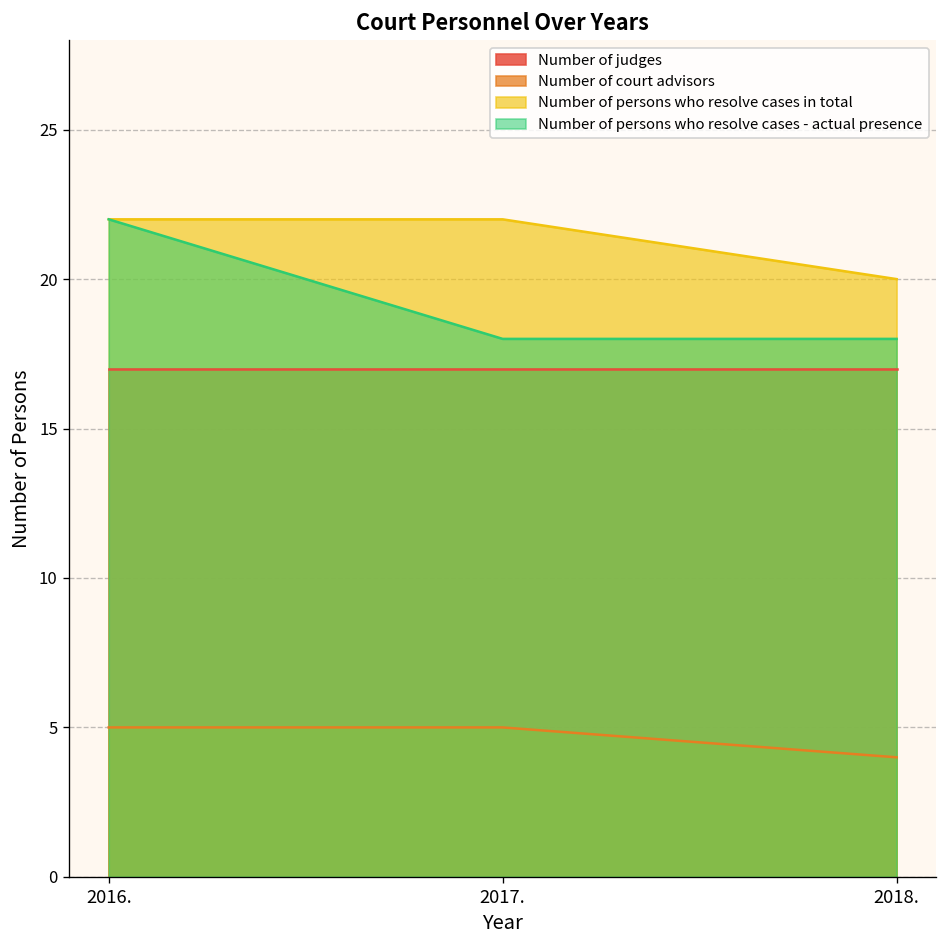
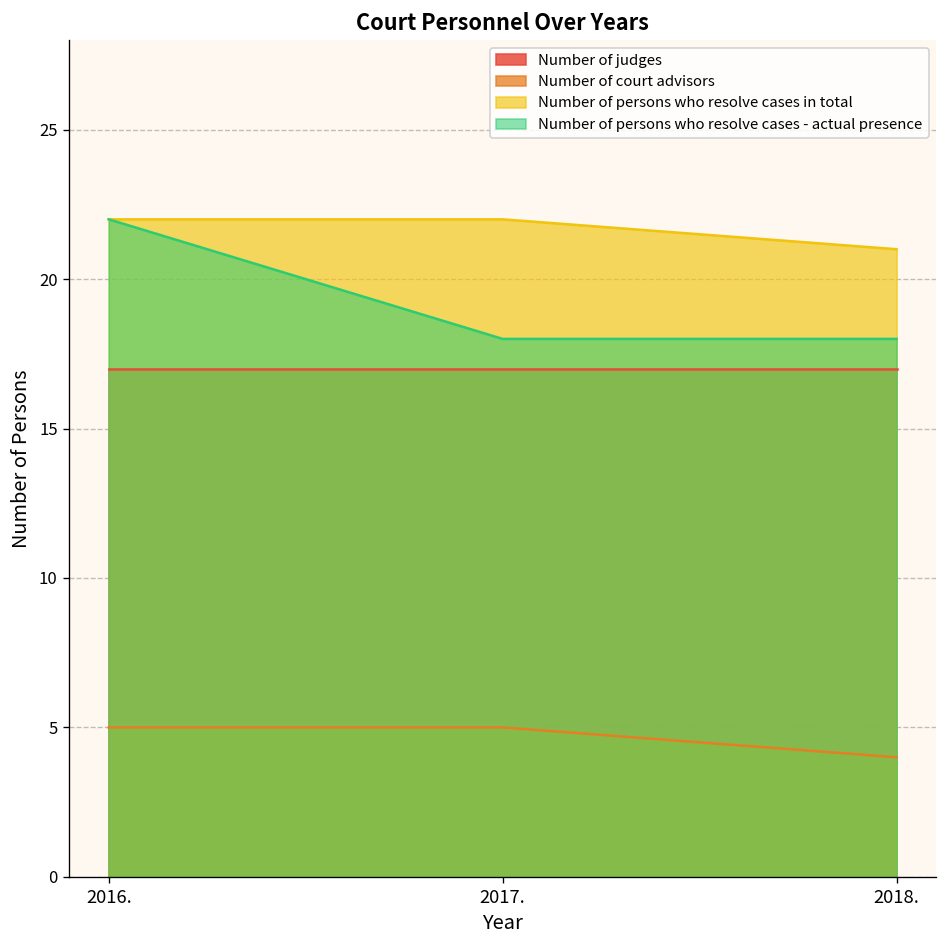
Number of persons who resolve cases in total, 2018.: 20 -> 21
